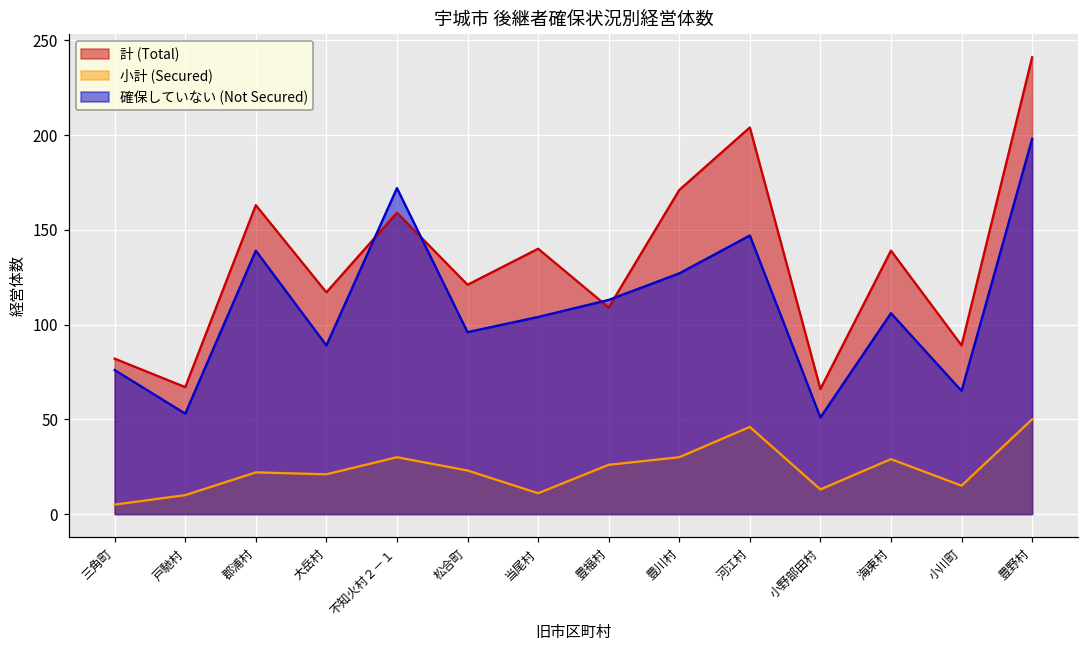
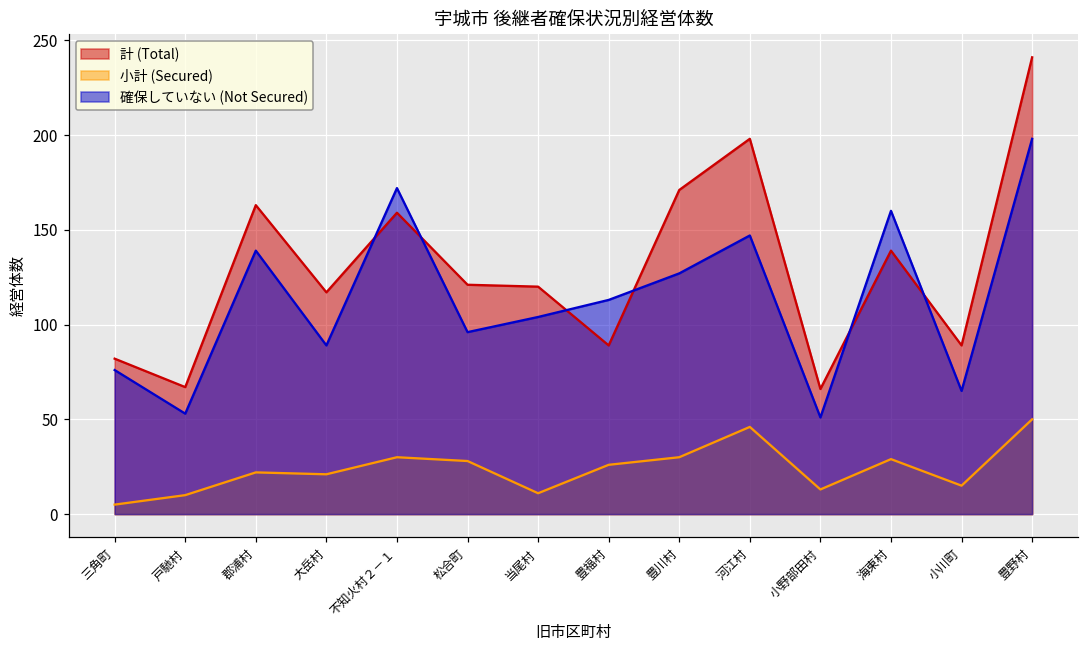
小計 (Secured), 松合町: 23 -> 28
計 (Total), 当尾村: 140 -> 120
計 (Total), 豊福村: 109 -> 89
計 (Total), 河江村: 204 -> 198
確保していない (Not Secured), 海東村: 106 -> 160
